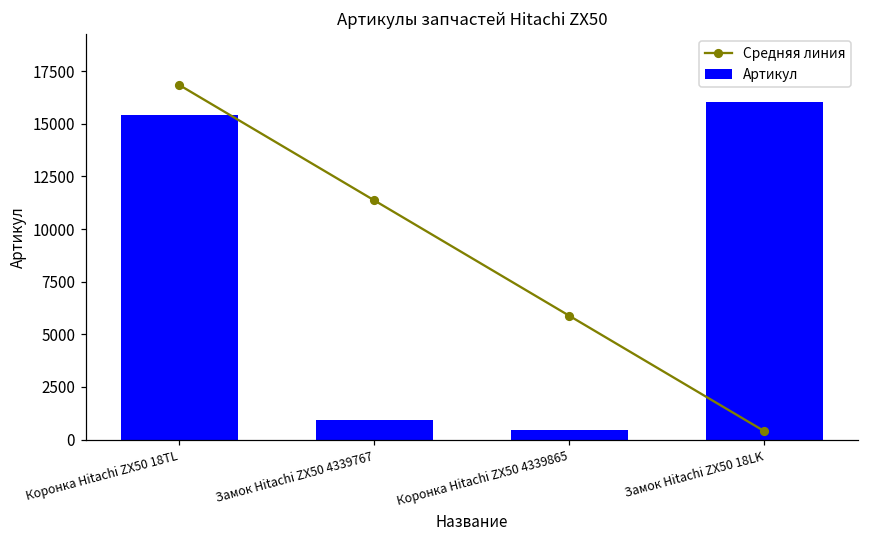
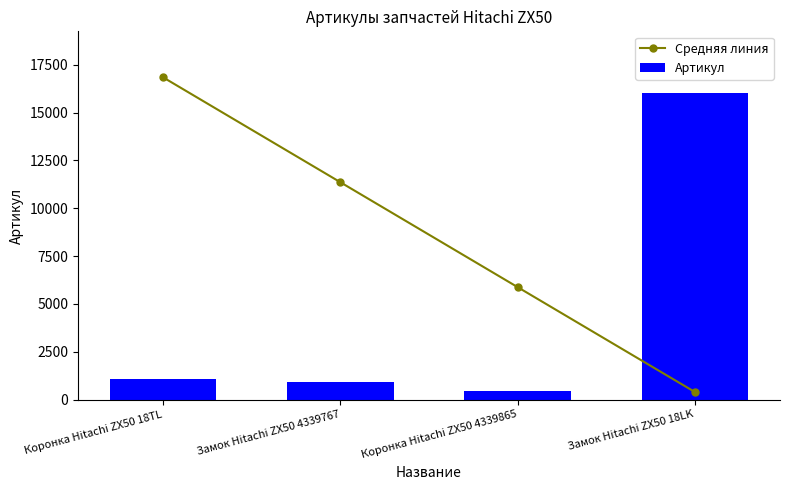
Артикул, Коронка Hitachi ZX50 18TL: 15400 -> 1100
